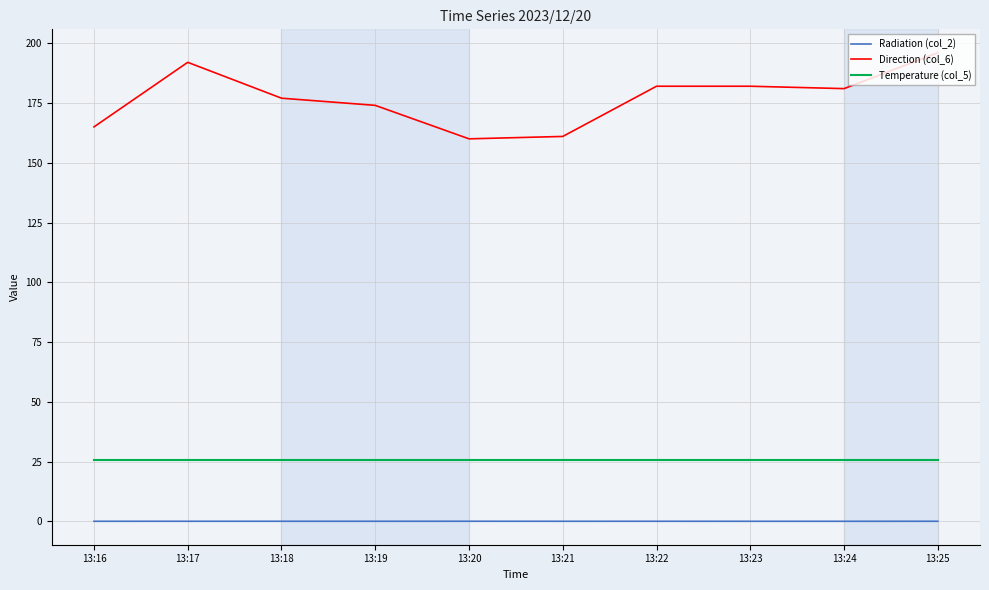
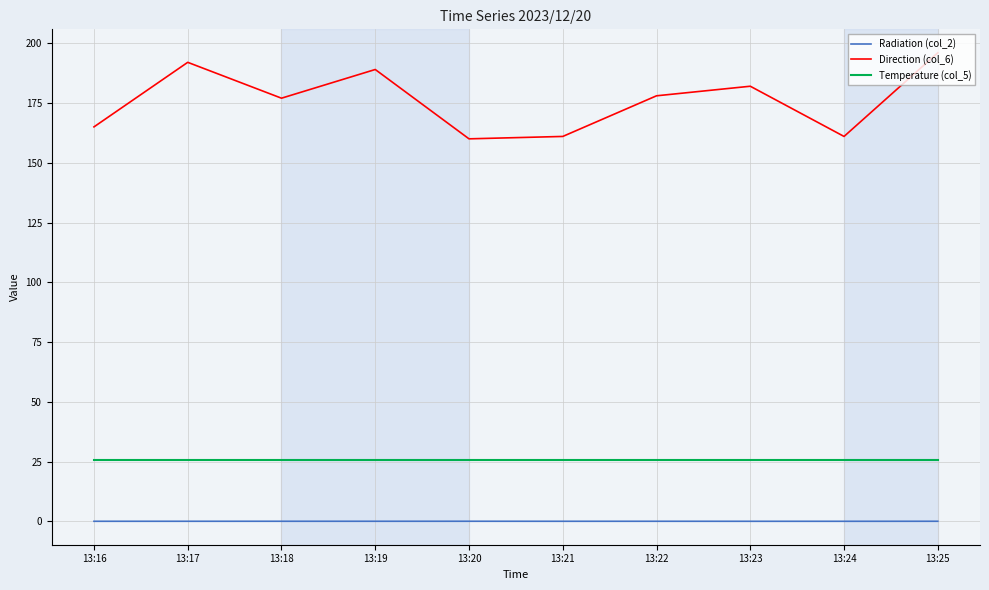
Direction (col_6), 13:19: 174 -> 189
Direction (col_6), 13:22: 182 -> 178
Direction (col_6), 13:24: 181 -> 161
